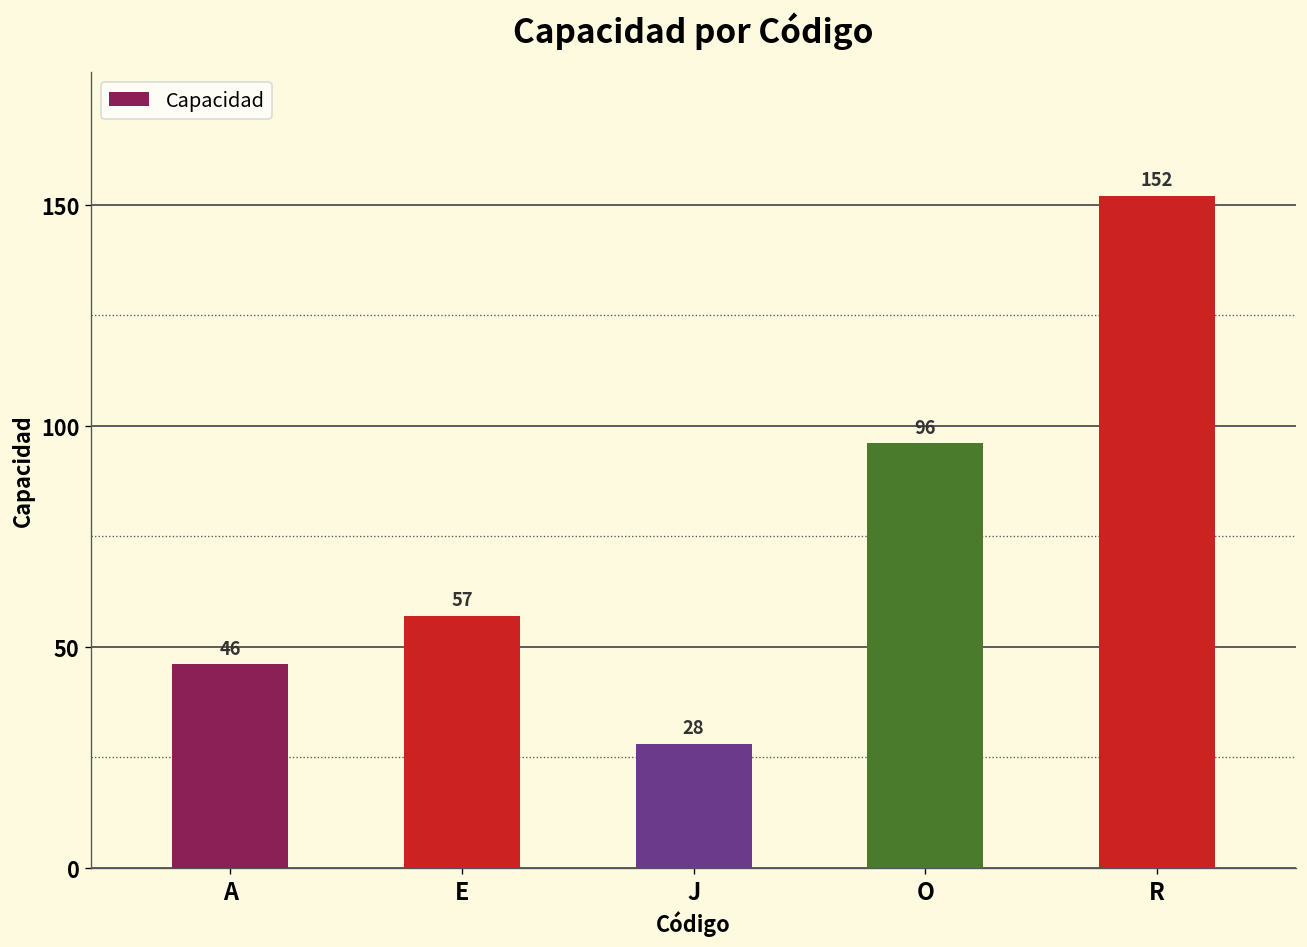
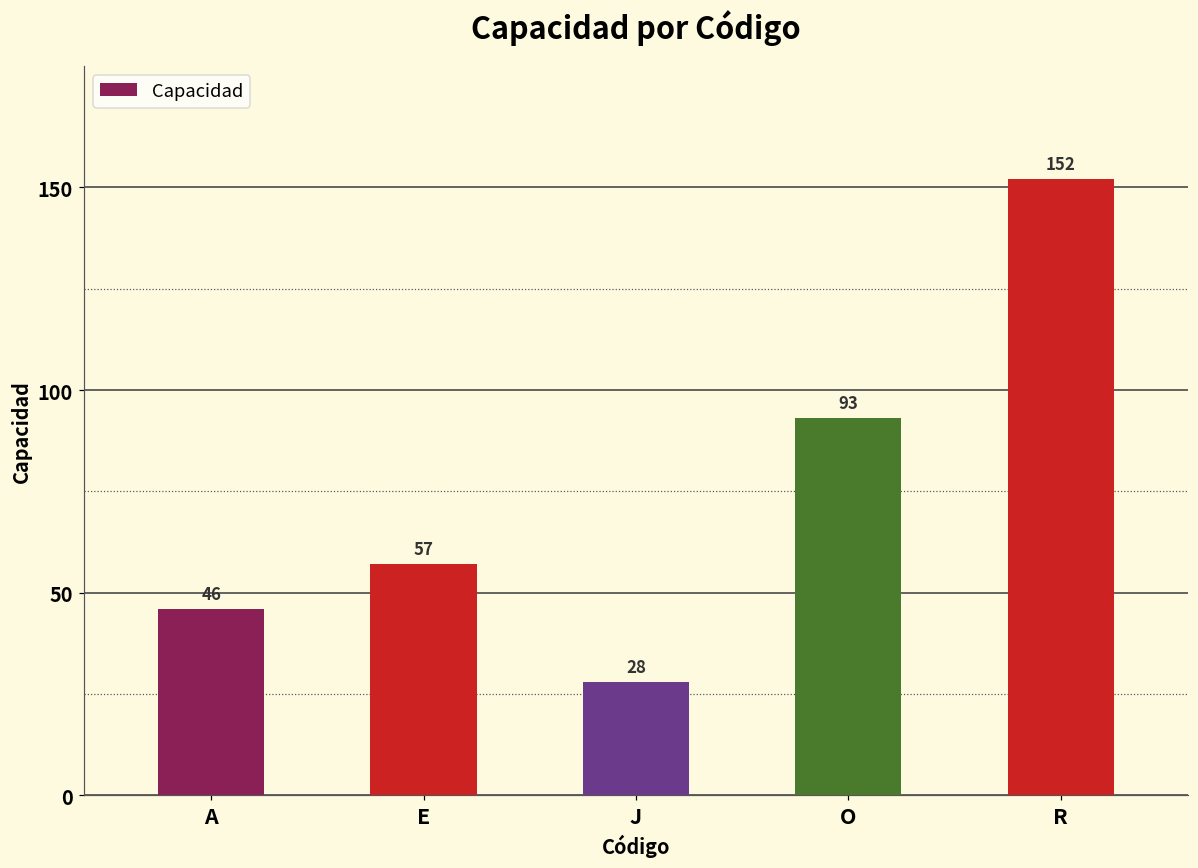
O: 96 -> 93
